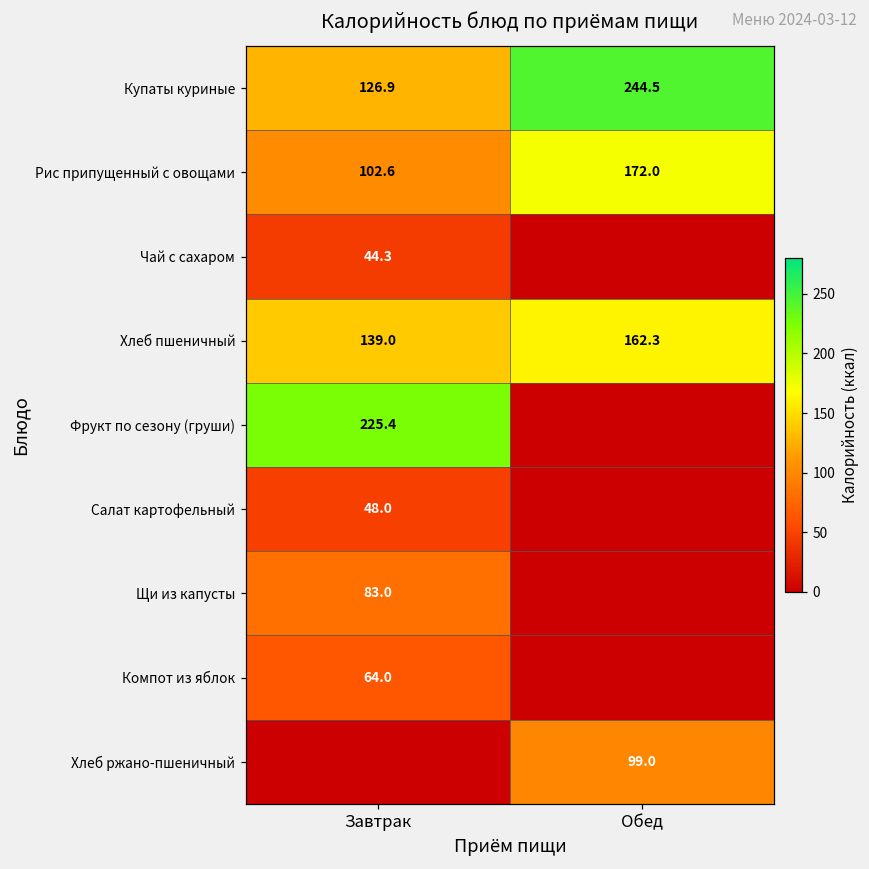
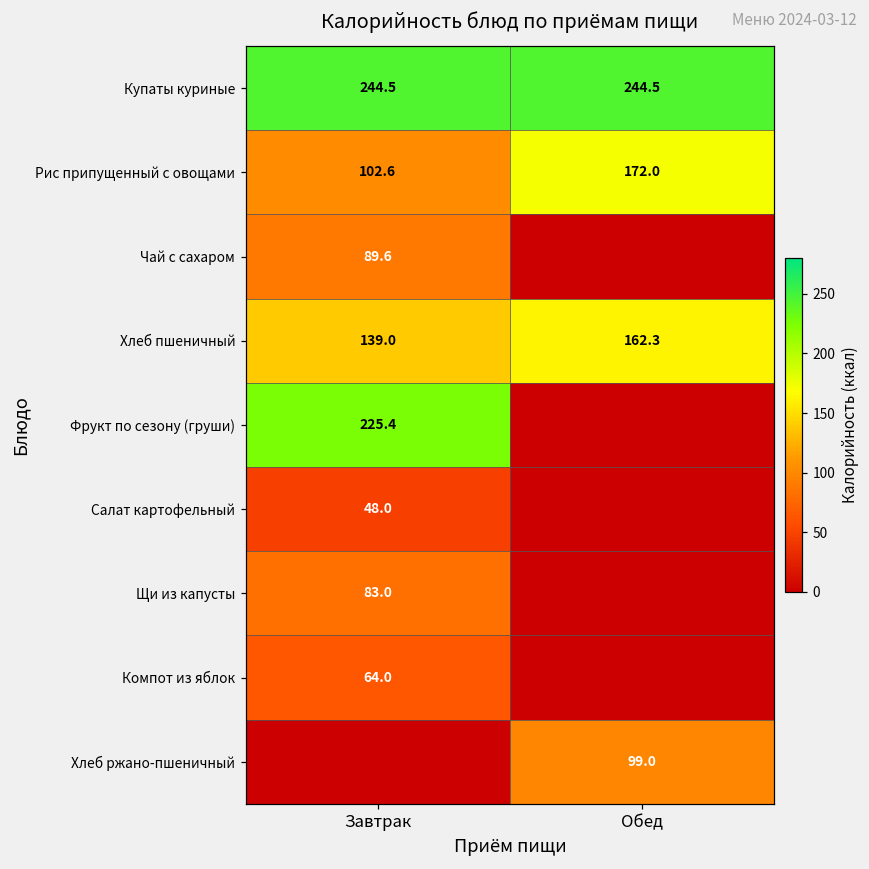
Купаты куриные, Завтрак: 126.9 -> 244.5
Чай с сахаром, Завтрак: 44.3 -> 89.6
